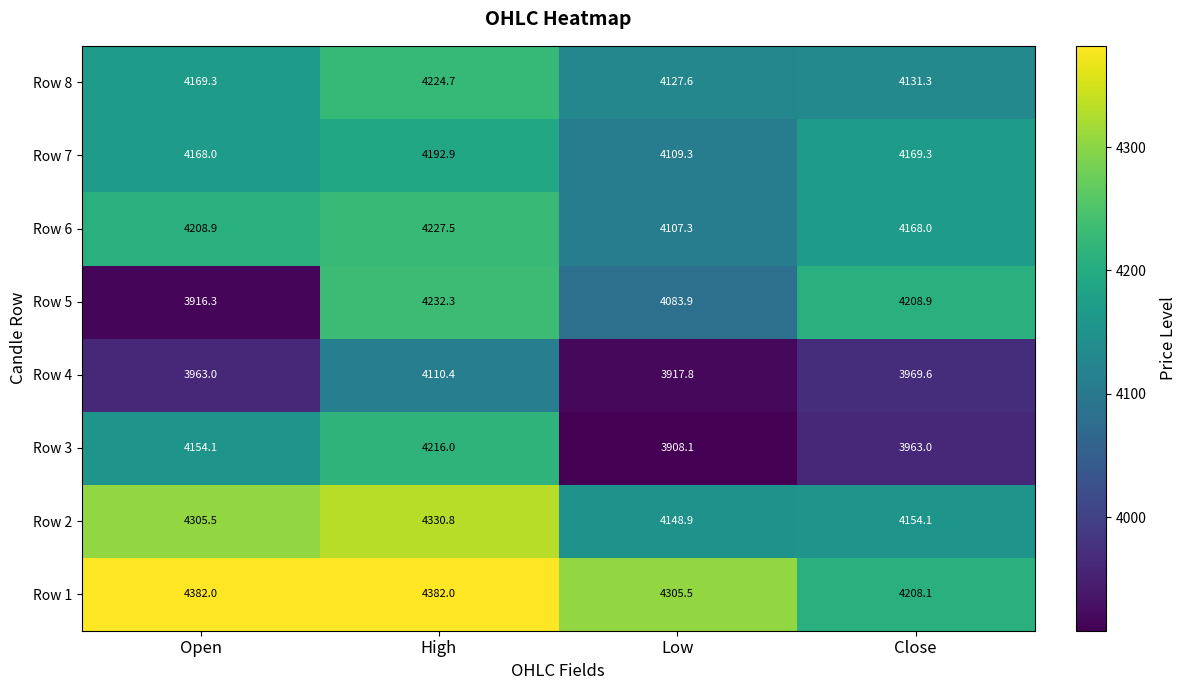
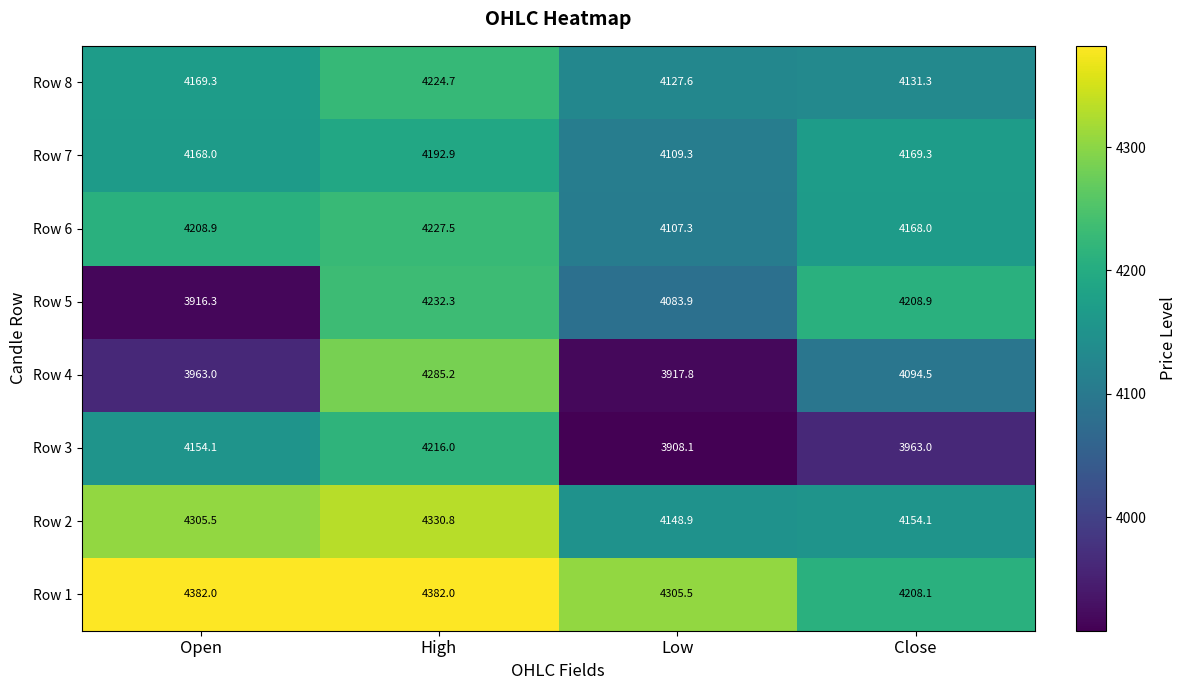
Row 4, High: 4110.4 -> 4285.2
Row 4, Close: 3969.6 -> 4094.5
